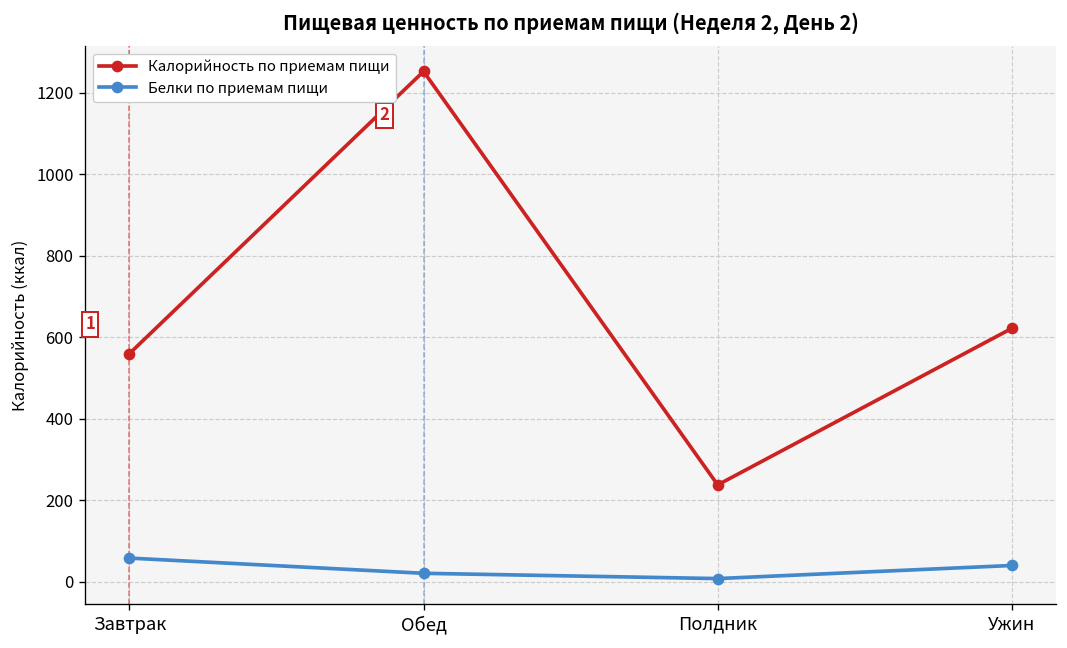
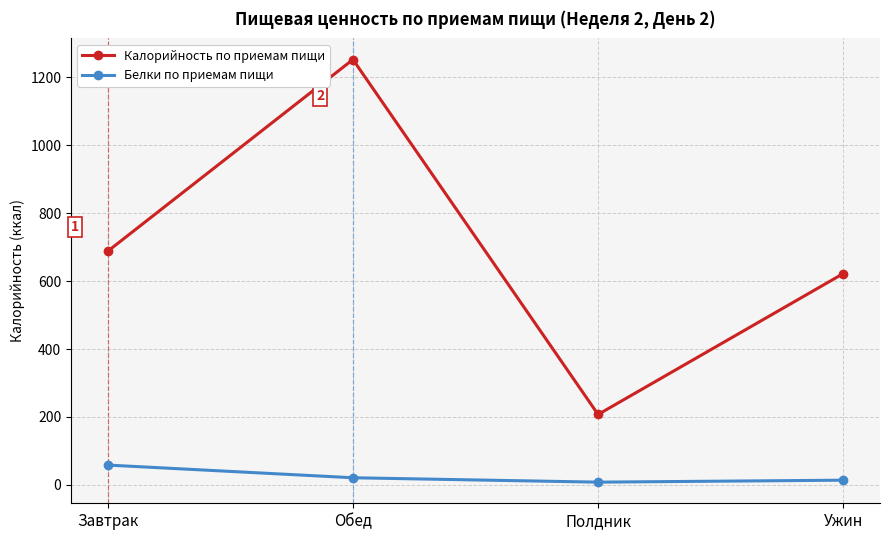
Калорийность по приемам пищи, Завтрак: 560 -> 690
Калорийность по приемам пищи, Полдник: 240 -> 210
Белки по приемам пищи, Ужин: 40 -> 10
